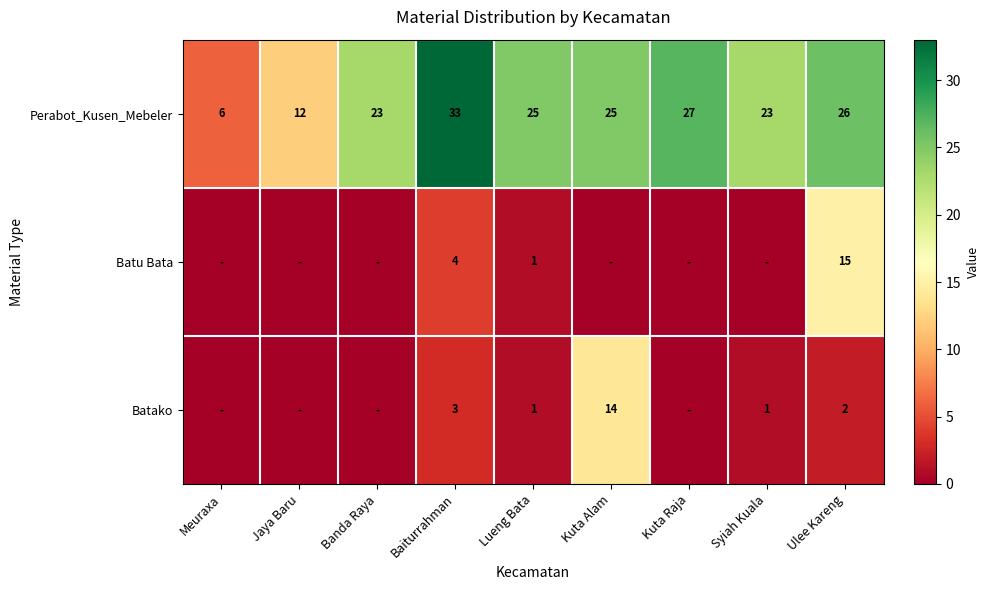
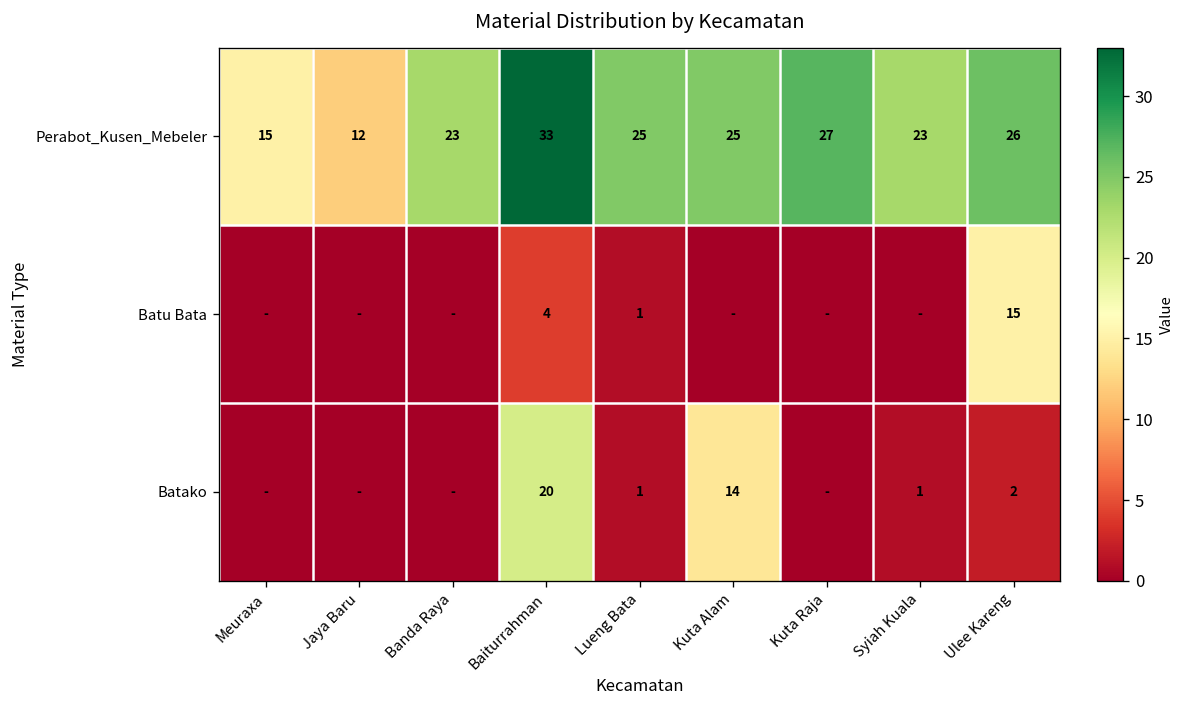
Perabot_Kusen_Mebeler, Meuraxa: 6 -> 15
Batako, Baiturrahman: 3 -> 20
